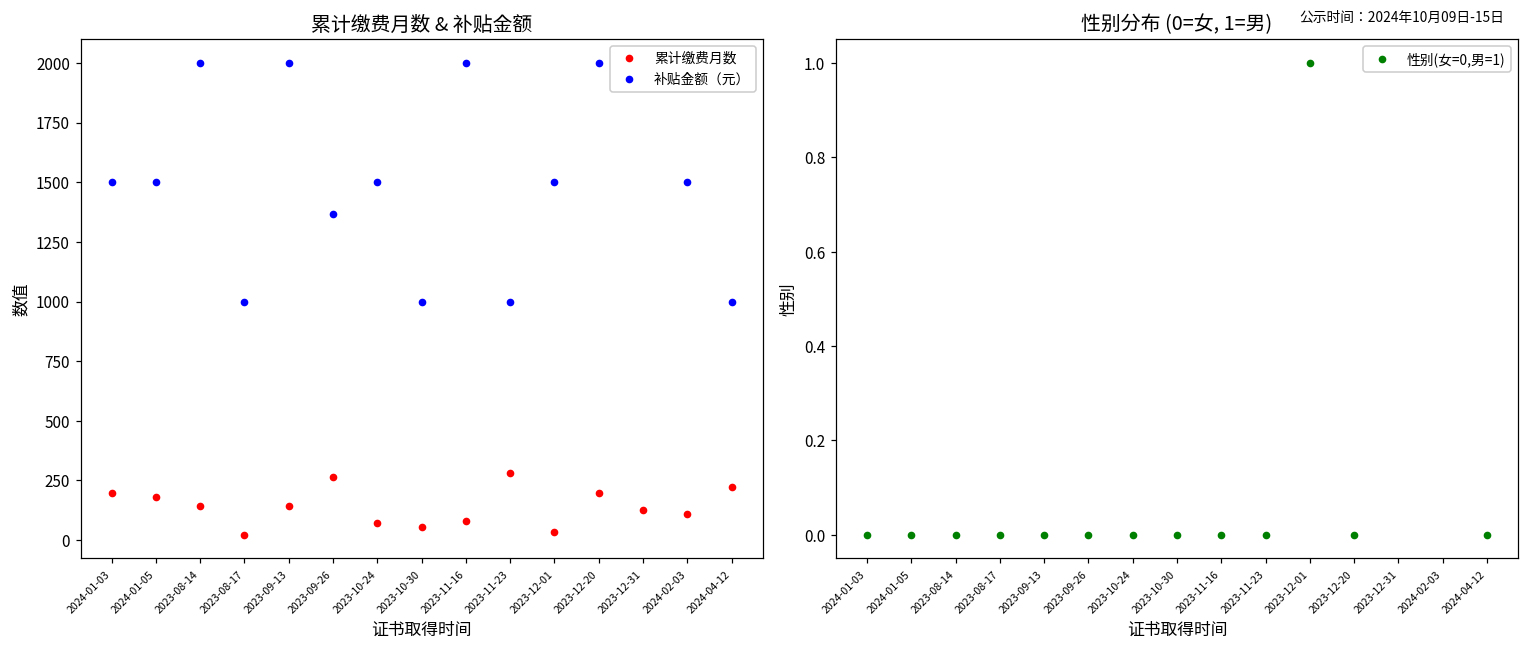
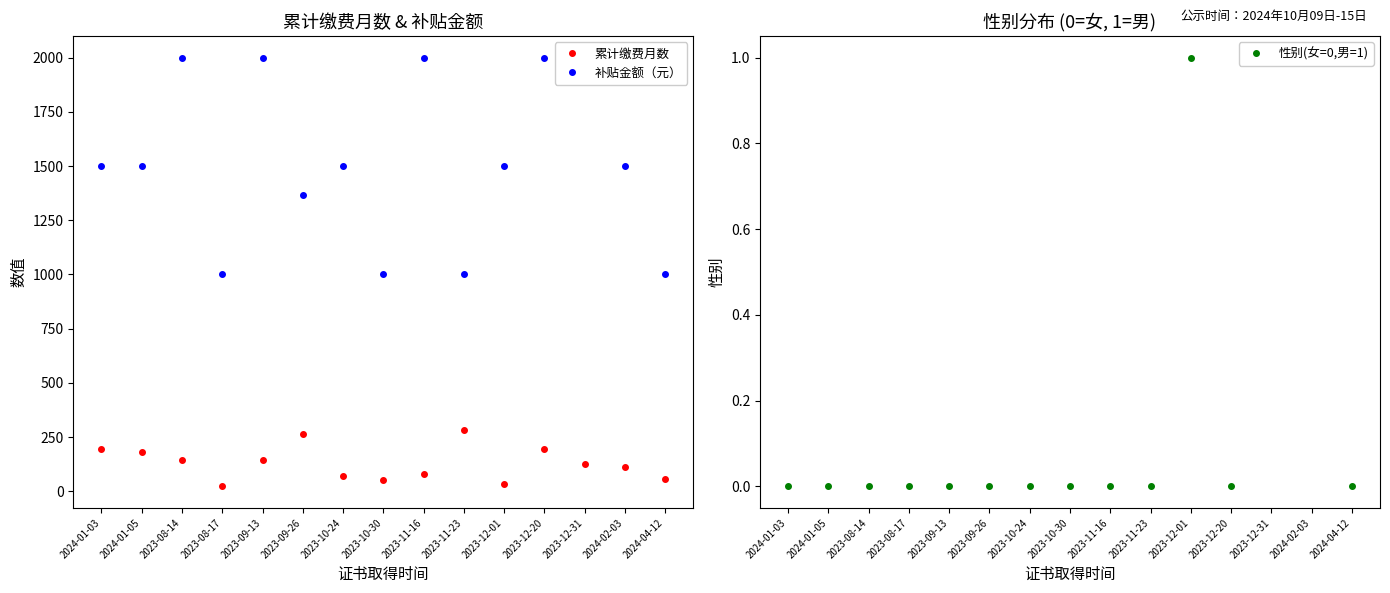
累计缴费月数 & 补贴金额, 累计缴费月数, 2024-04-12: 220 -> 60
